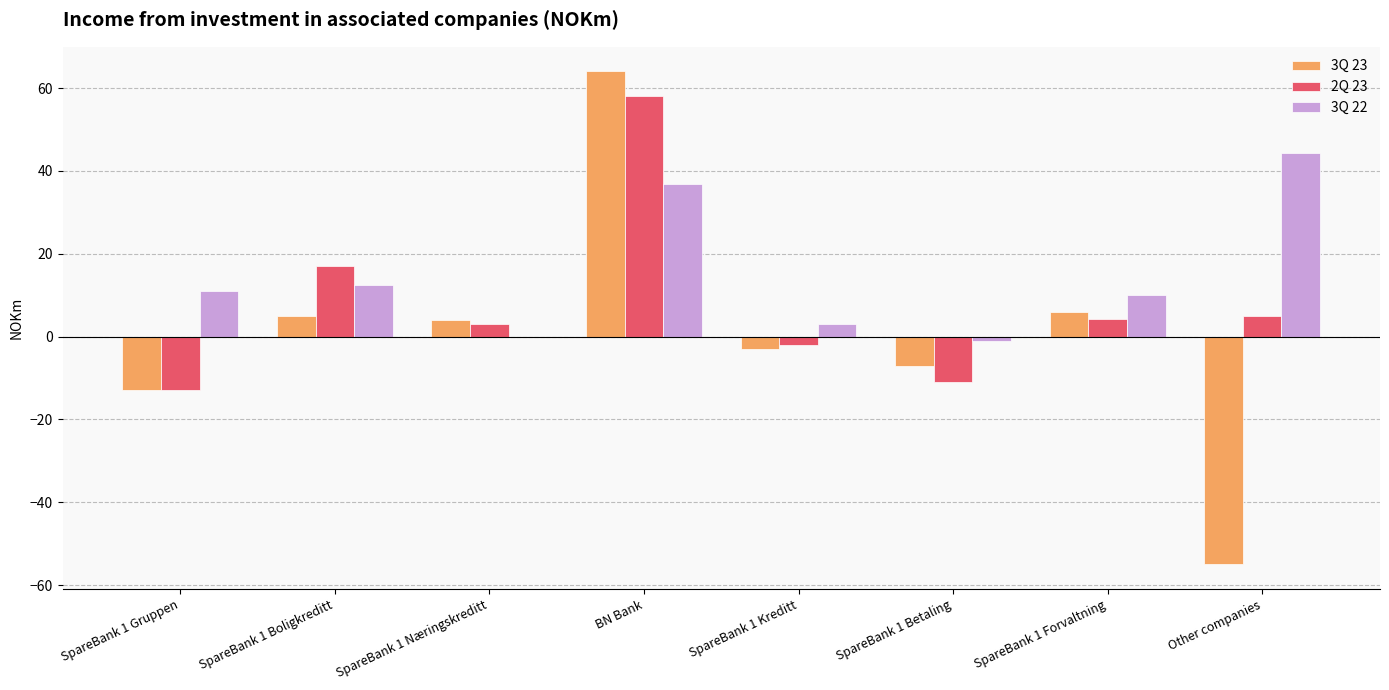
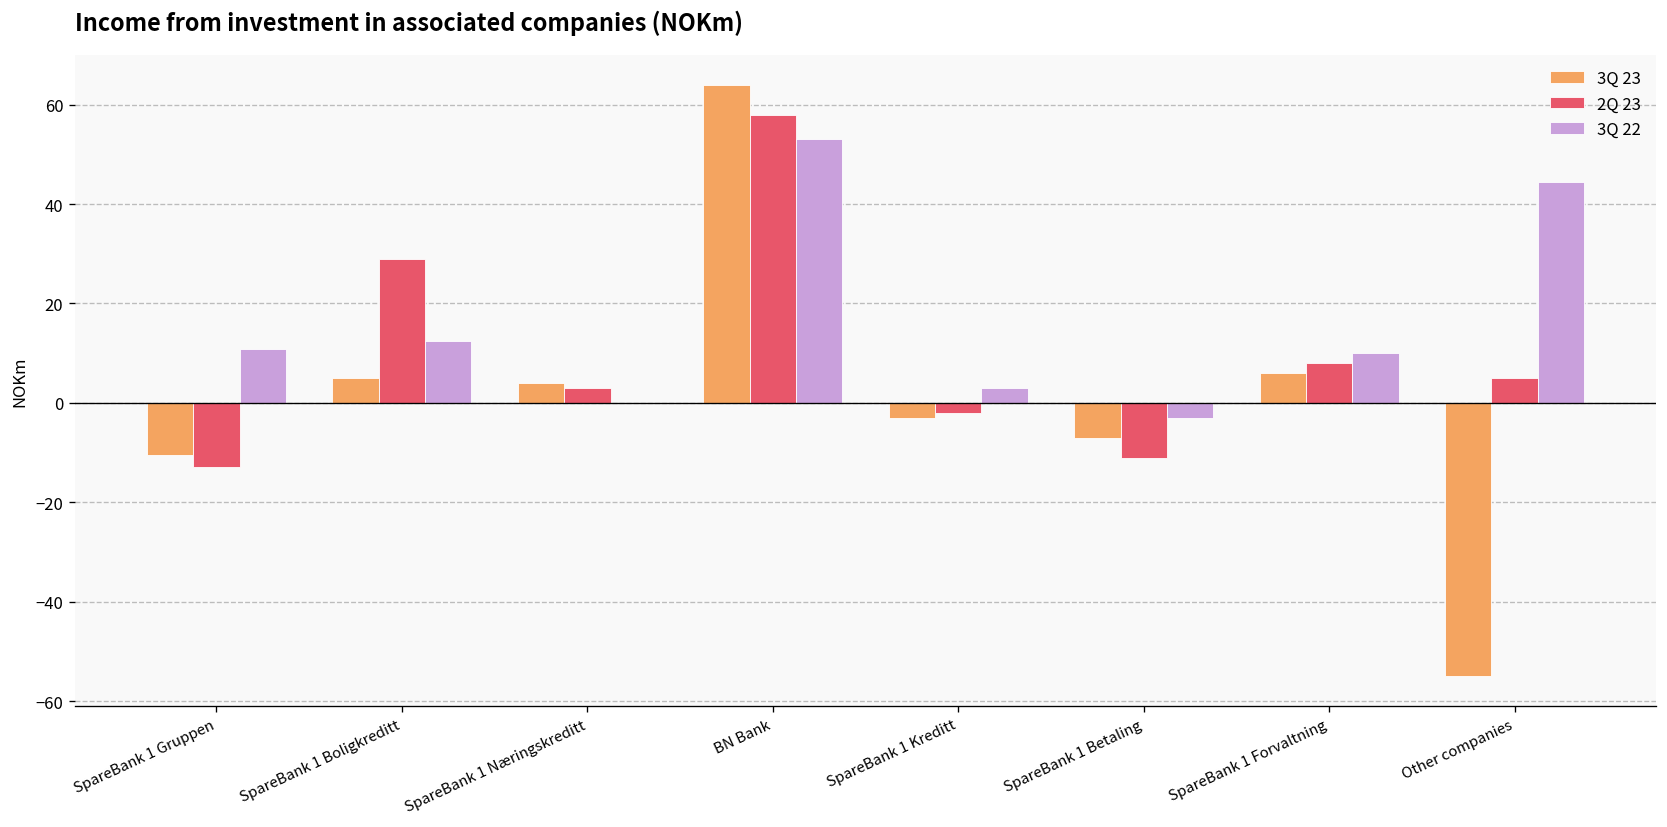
3Q 23, SpareBank 1 Gruppen: -13 -> -11
2Q 23, SpareBank 1 Boligkreditt: 17 -> 29
3Q 22, BN Bank: 37 -> 53
3Q 22, SpareBank 1 Betaling: -1 -> -3
2Q 23, SpareBank 1 Forvaltning: 4 -> 8
